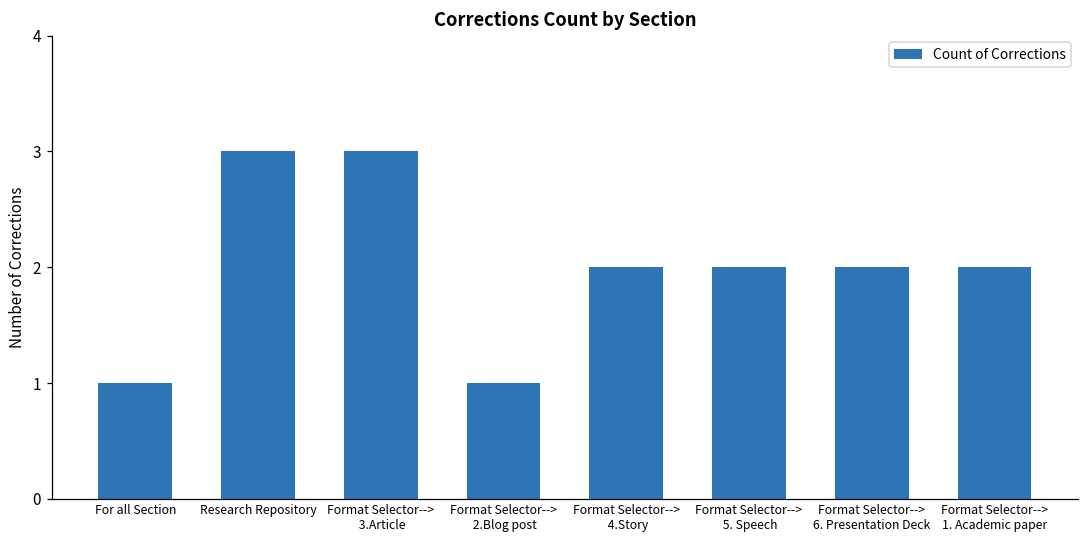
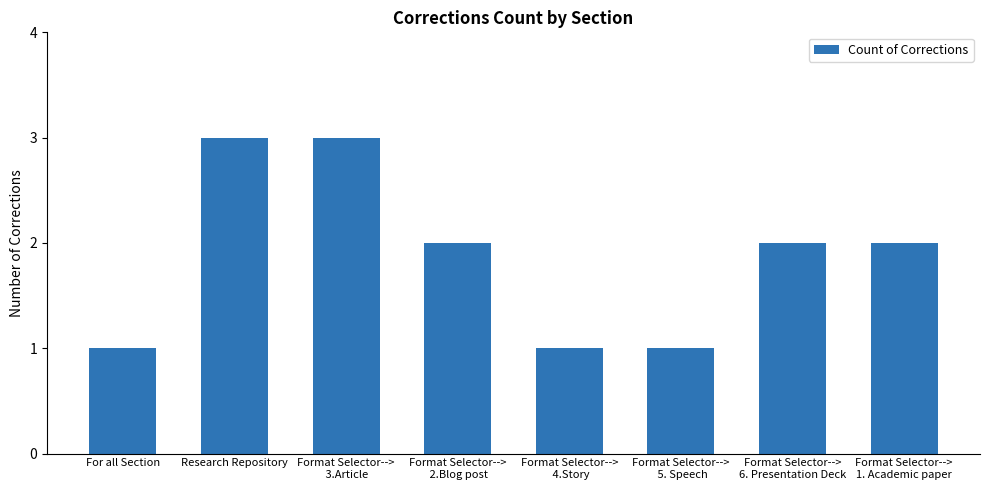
Format Selector--> 2.Blog post: 1 -> 2
Format Selector--> 4.Story: 2 -> 1
Format Selector--> 5. Speech: 2 -> 1
